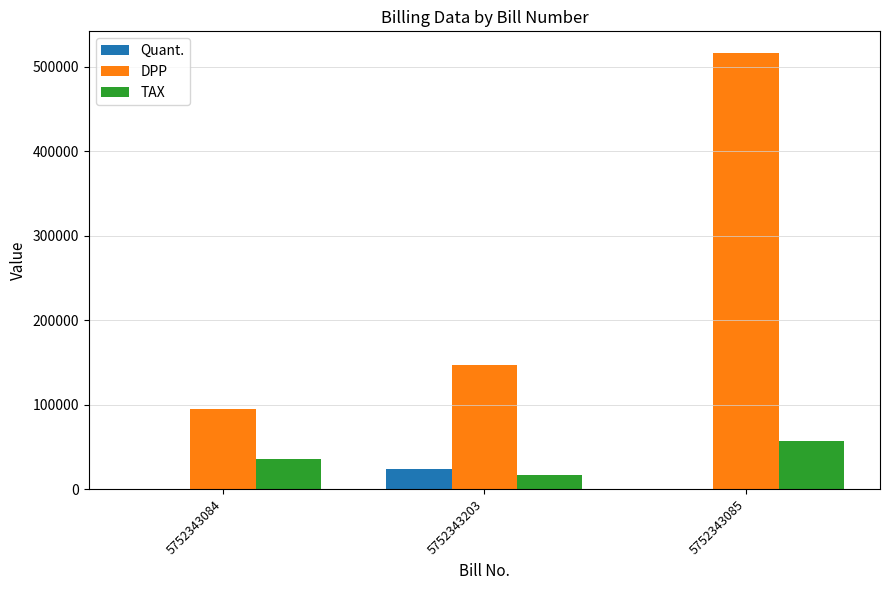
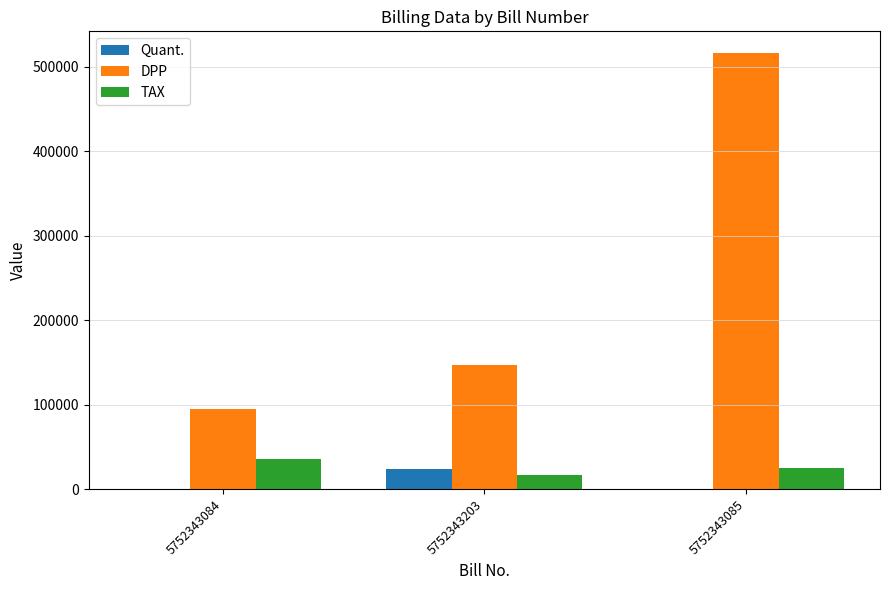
TAX, 5752343085: 60000 -> 20000
